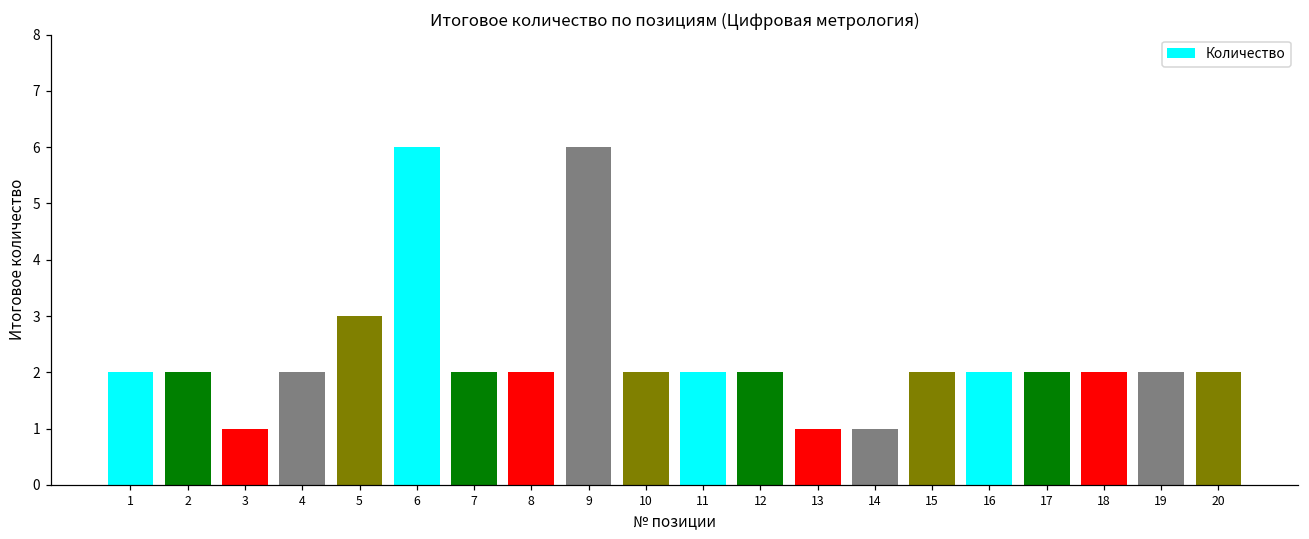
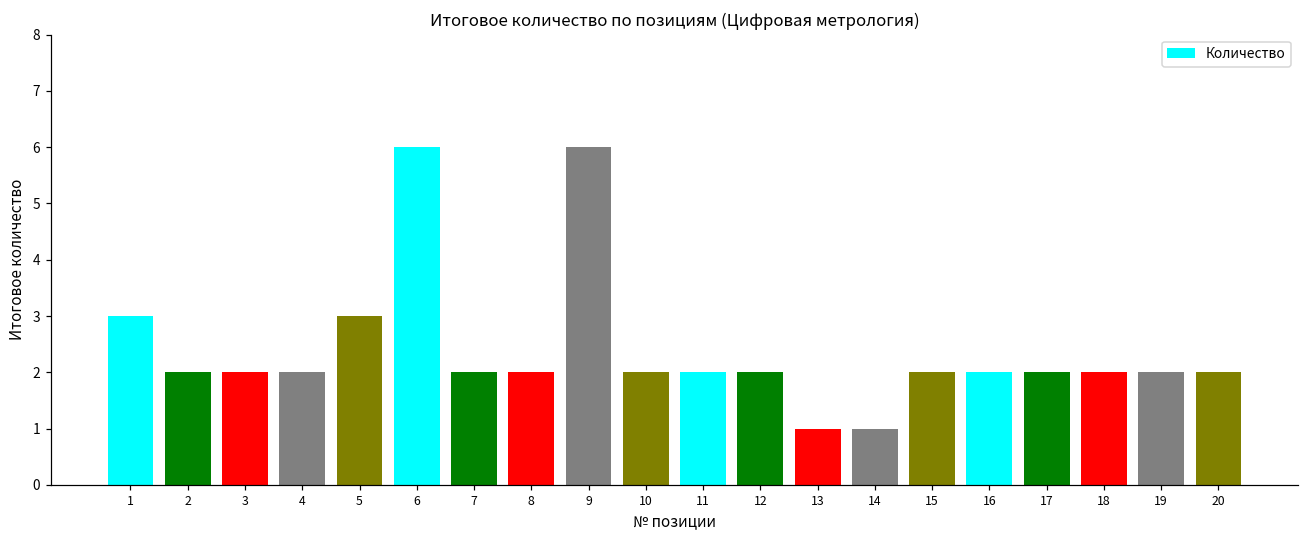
1: 2 -> 3
3: 1 -> 2
